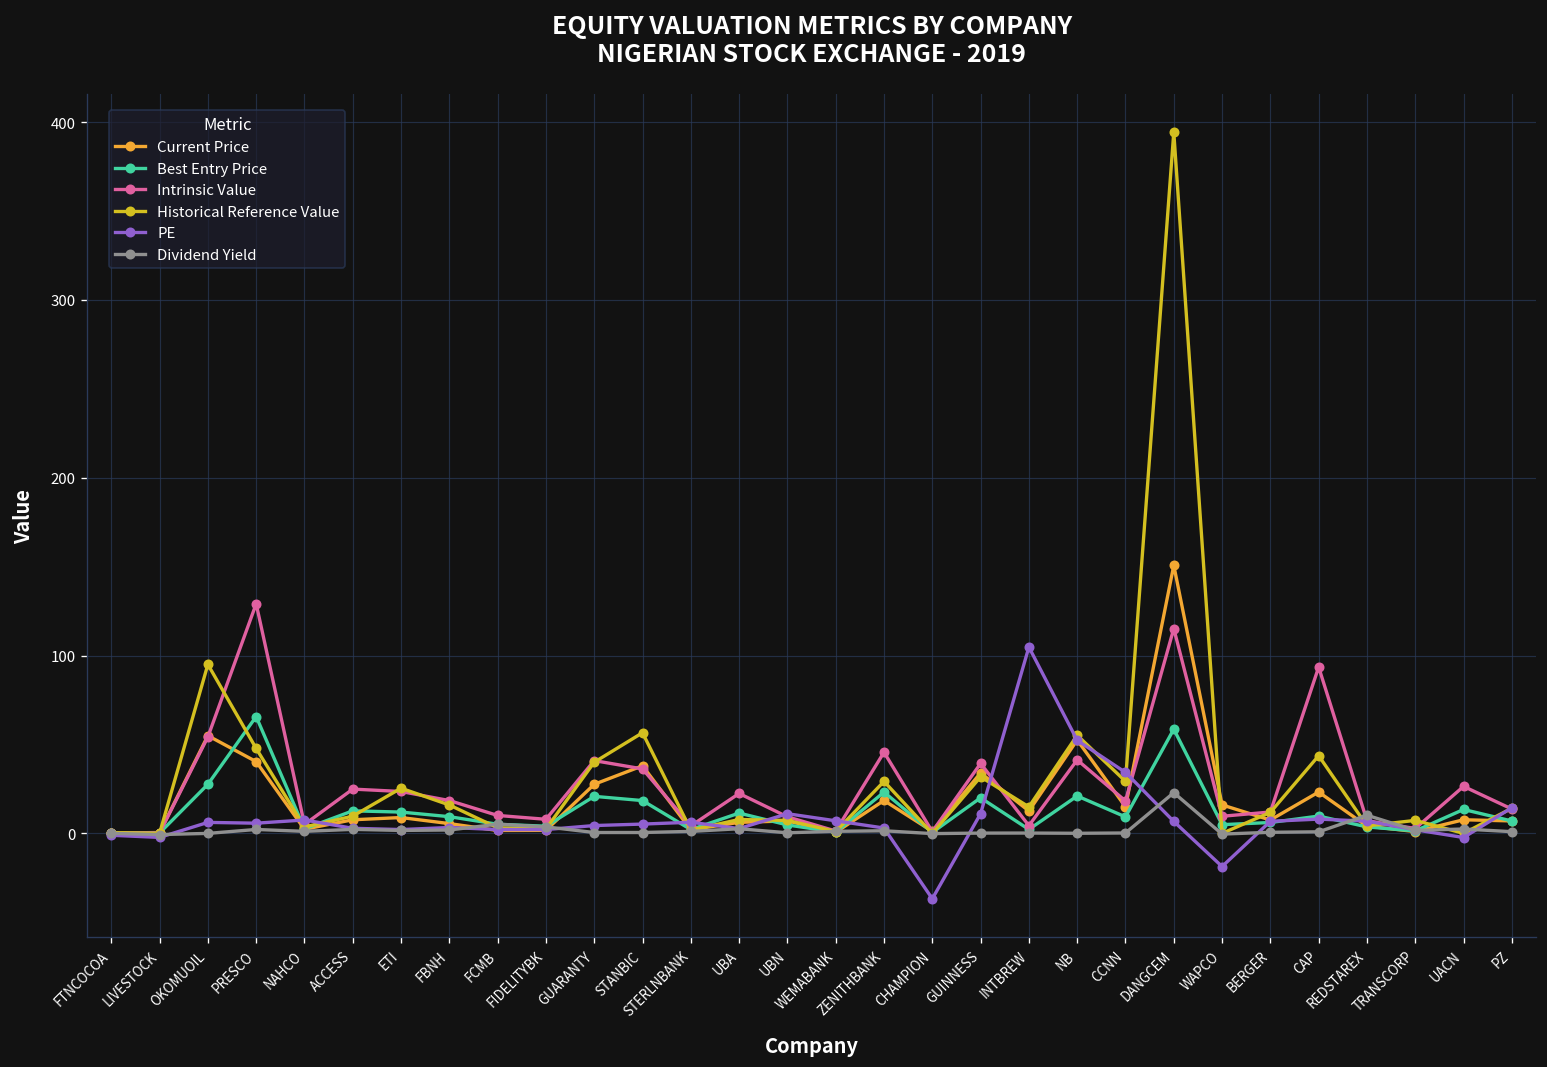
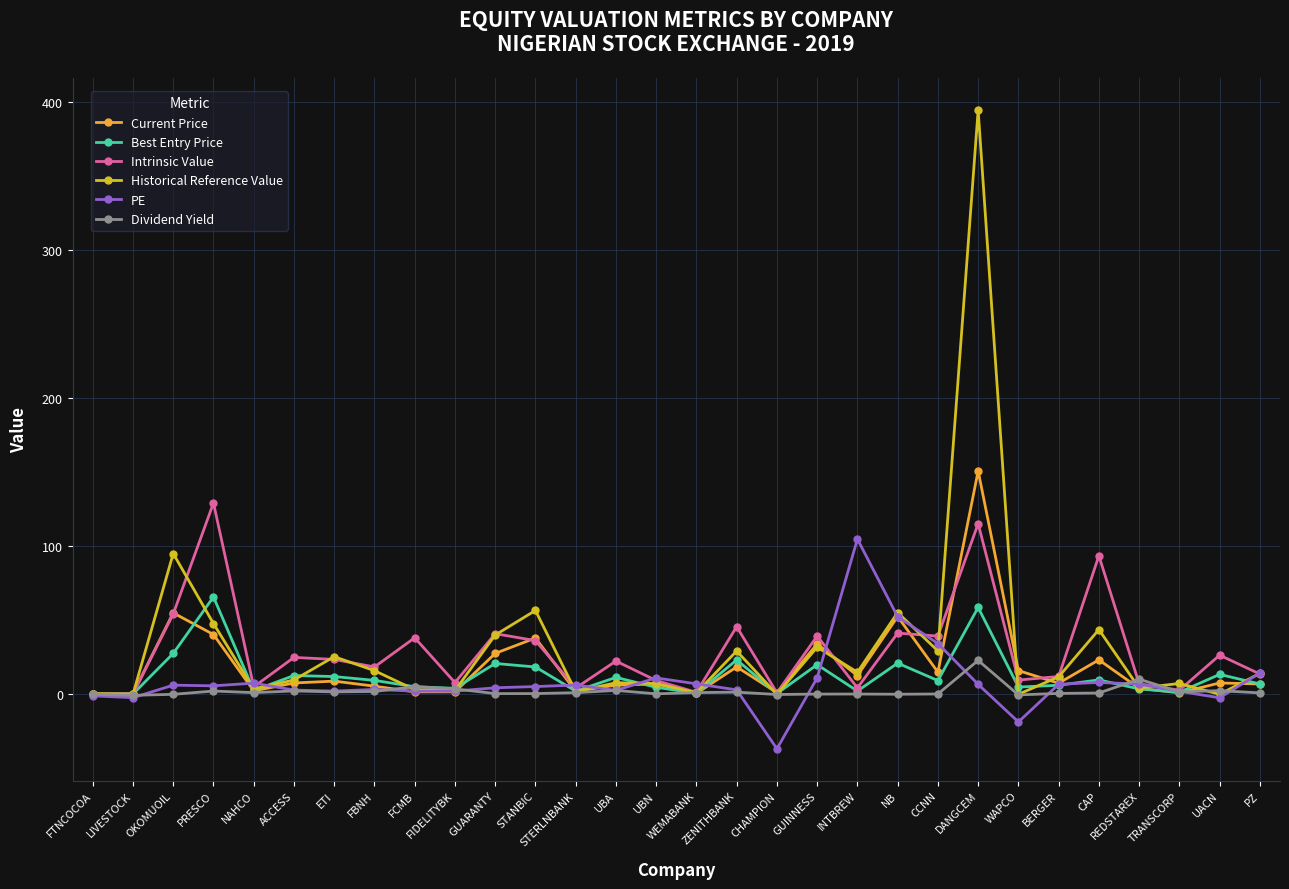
Intrinsic Value, FCMB: 10 -> 38
Intrinsic Value, CCNN: 18 -> 39
